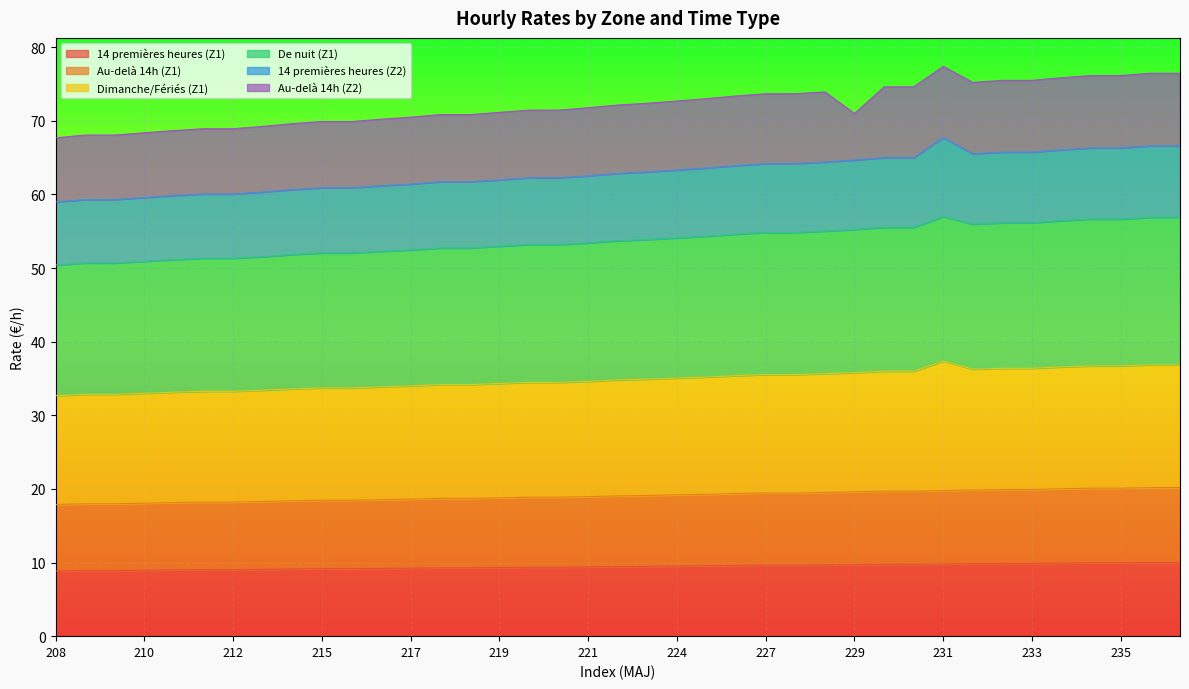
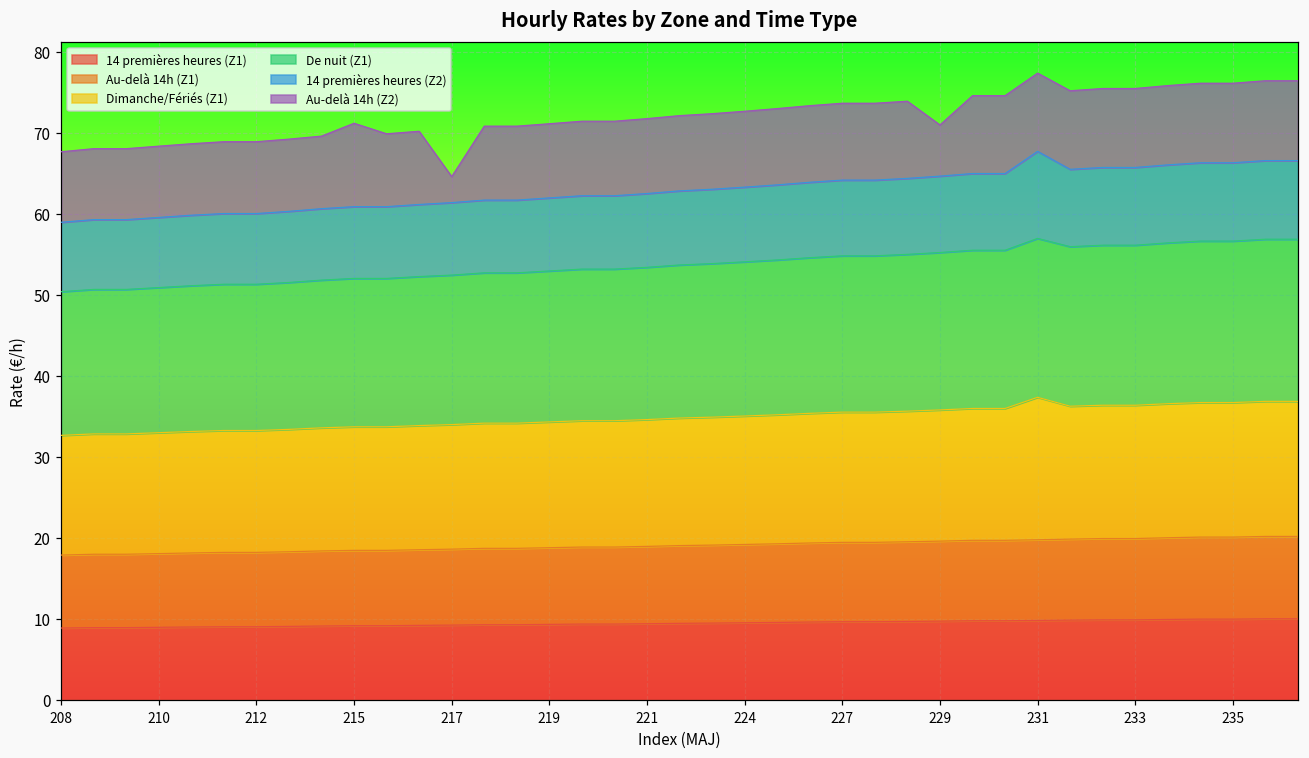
Au-delà 14h (Z2), 215: 9 -> 10
Au-delà 14h (Z2), 217: 9 -> 3
